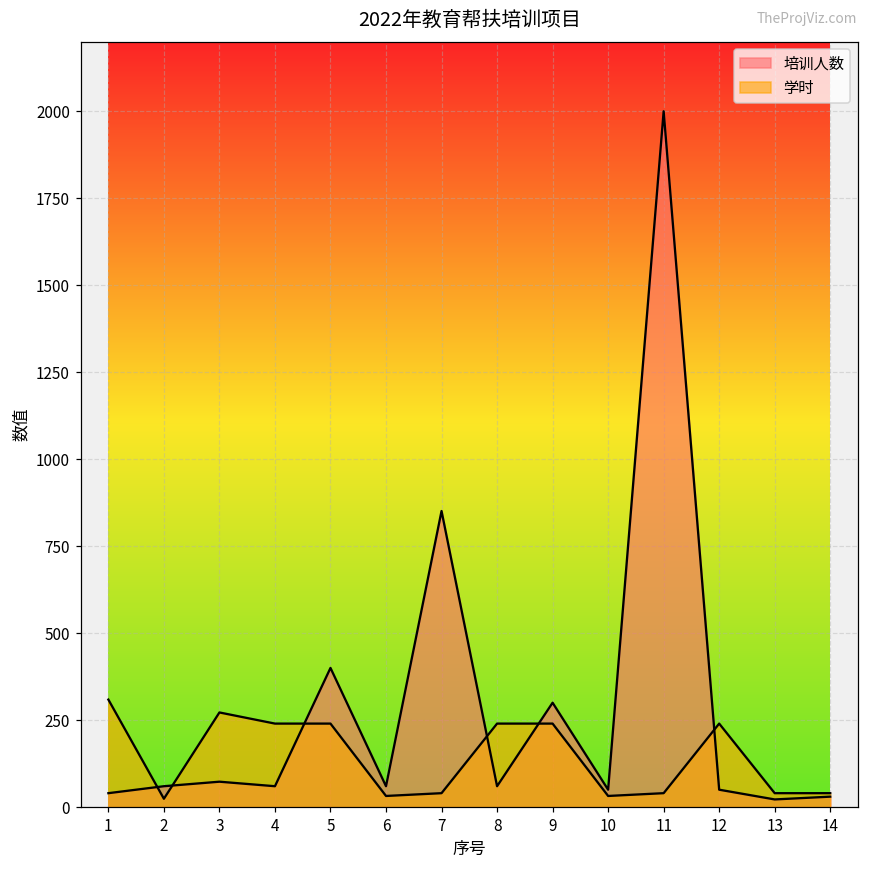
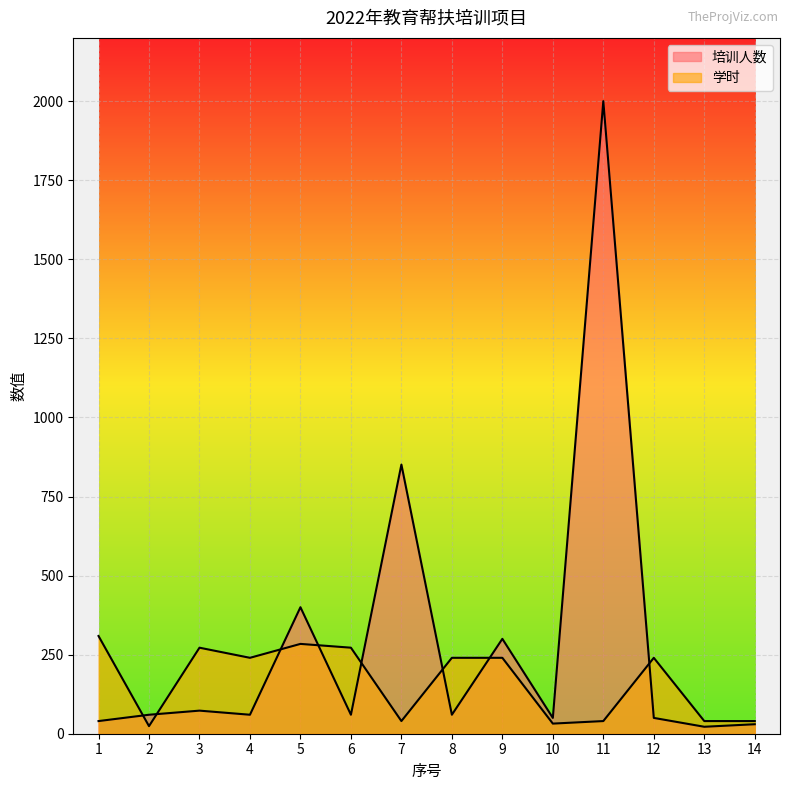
学时, 5: 240 -> 280
学时, 6: 30 -> 270
